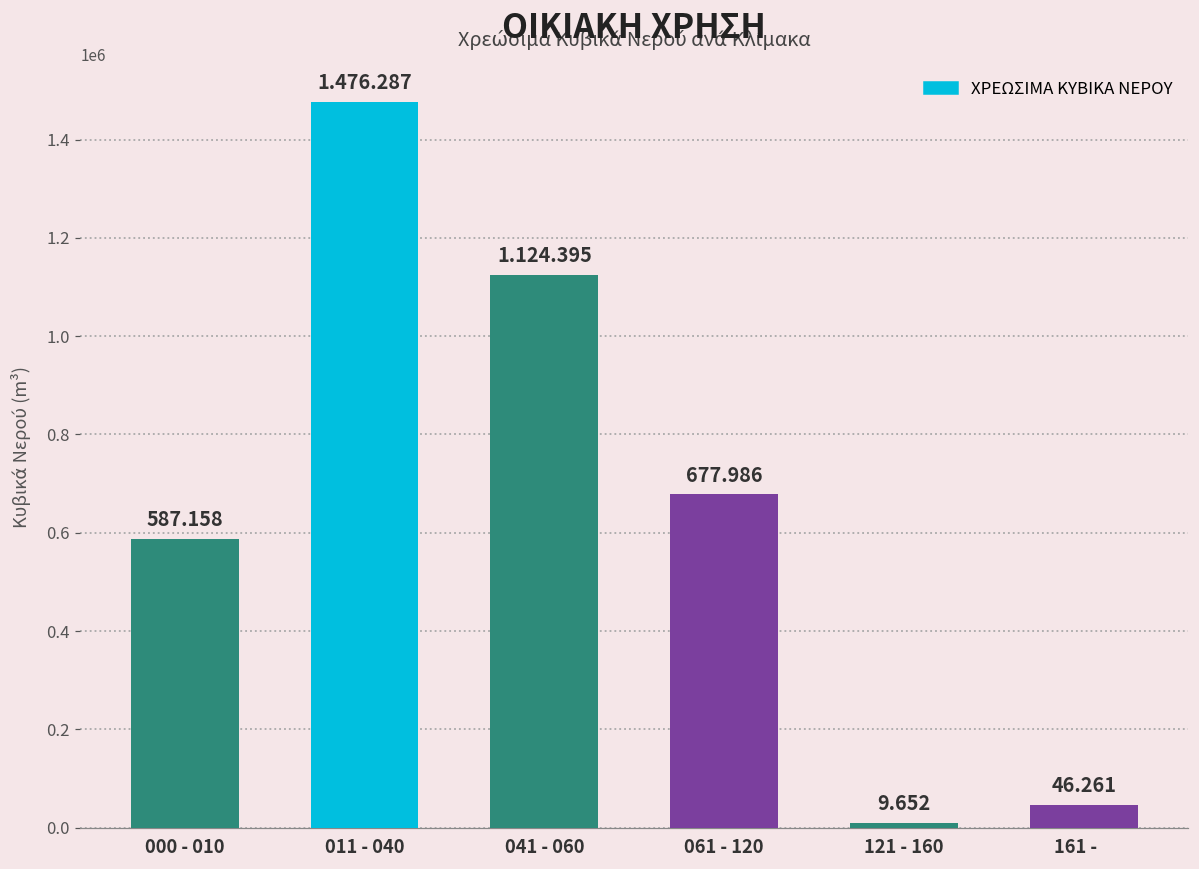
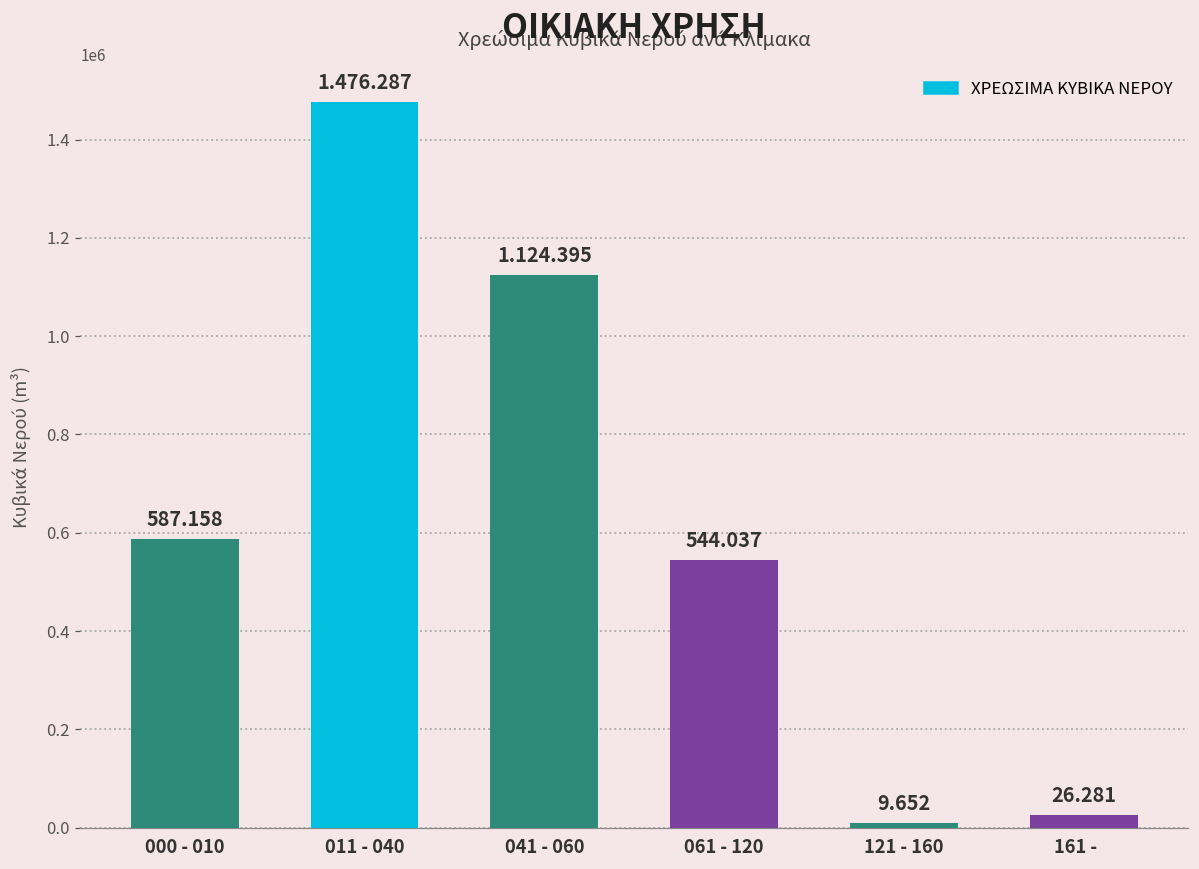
061 - 120: 677.986 -> 544.037
161 -: 46.261 -> 26.281
